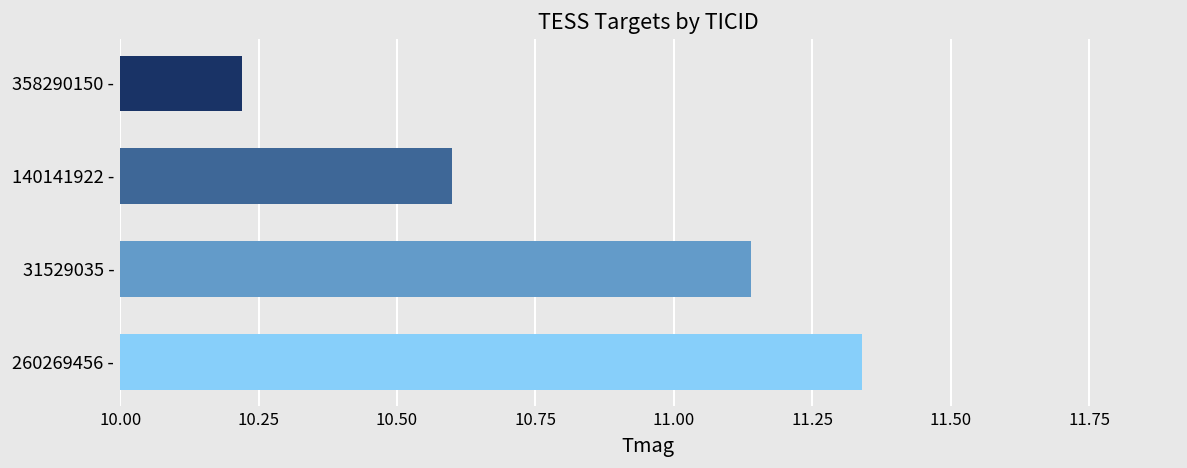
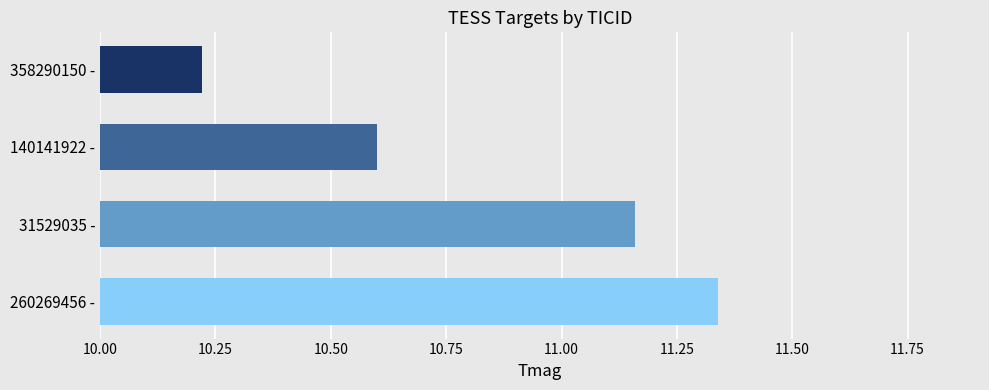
31529035 -: 11.14 -> 11.16
